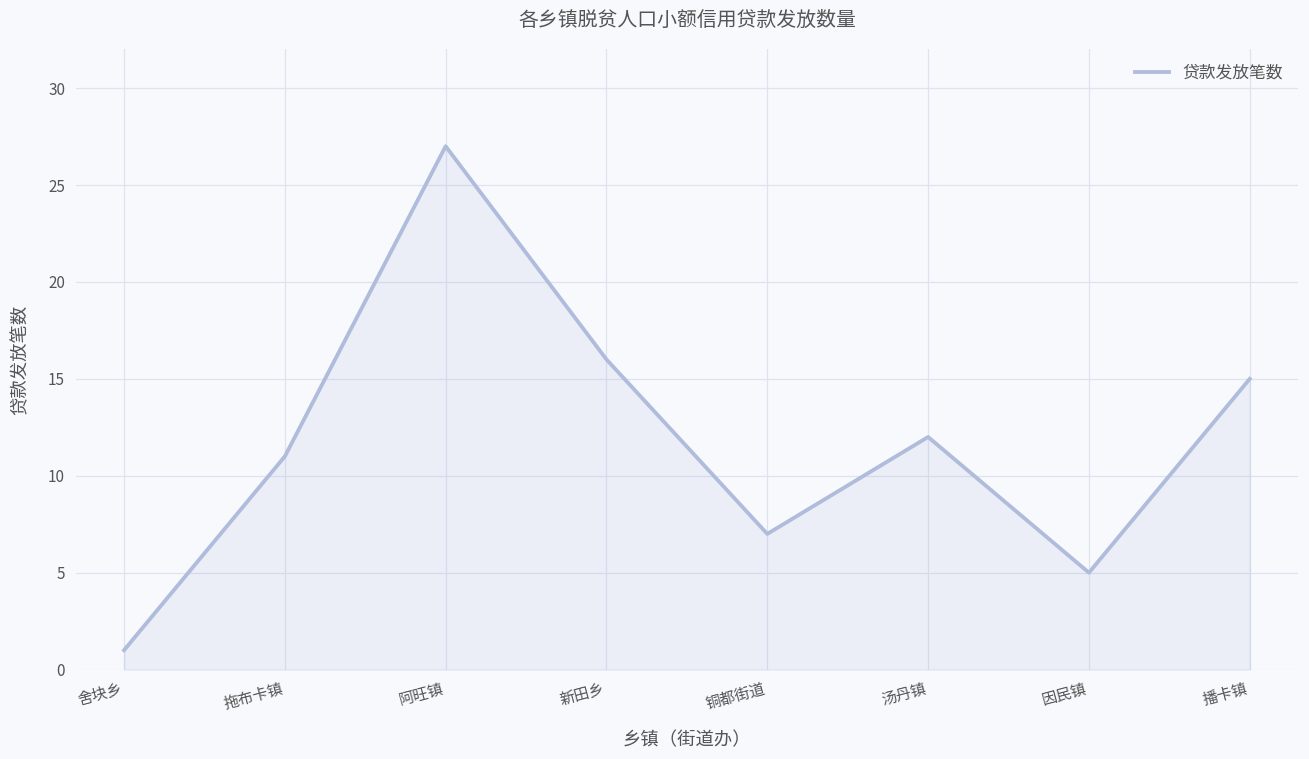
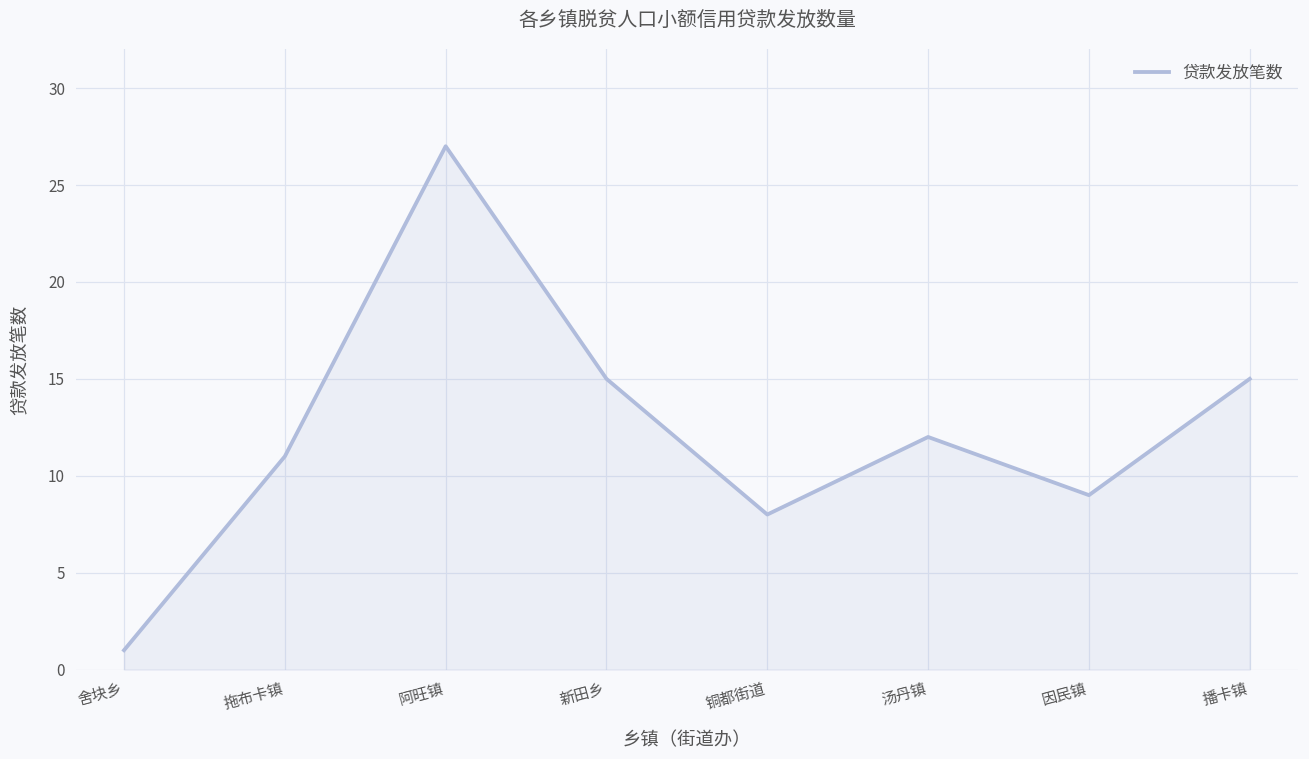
新田乡: 16 -> 15
铜都街道: 7 -> 8
因民镇: 5 -> 9
